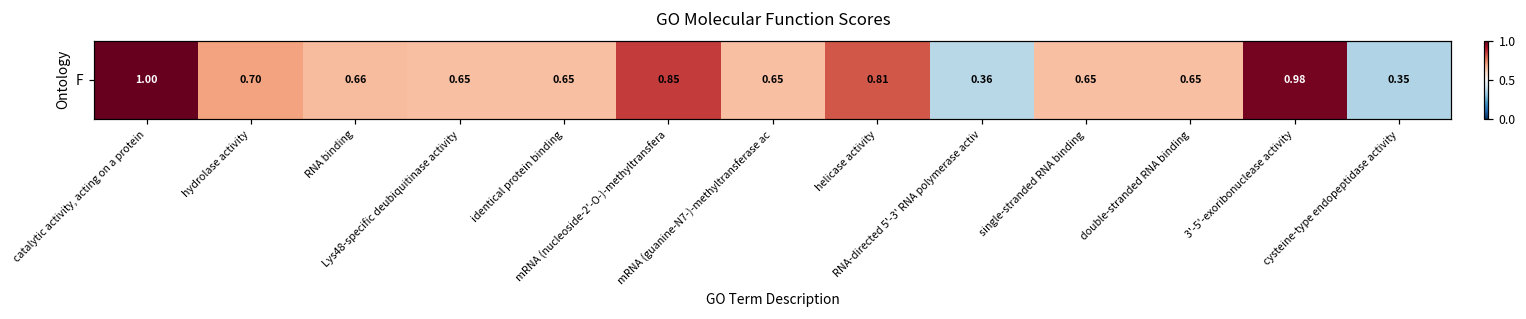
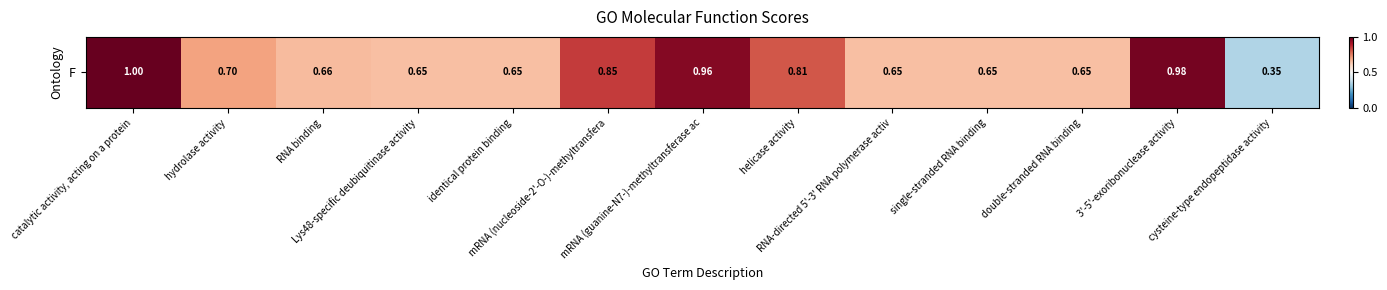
F, mRNA (guanine-N7-)-methyltransferase ac: 0.65 -> 0.96
F, RNA-directed 5'-3' RNA polymerase activ: 0.36 -> 0.65
